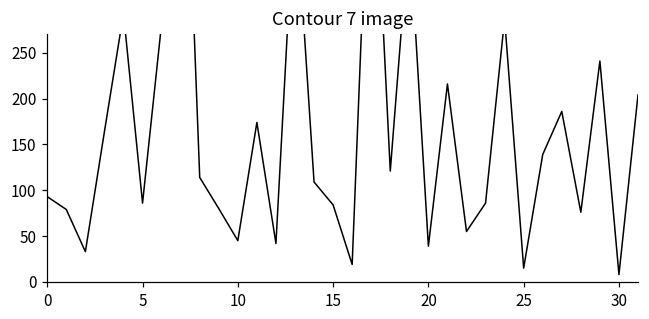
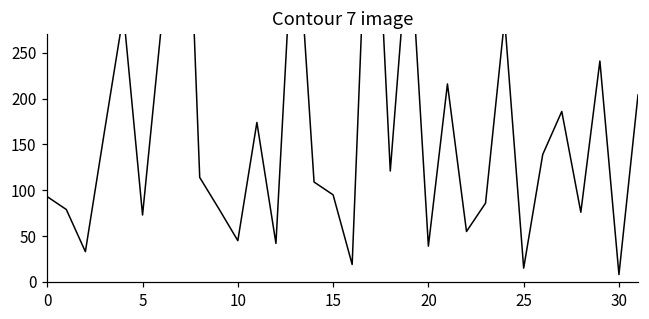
5: 90 -> 70
15: 80 -> 100
